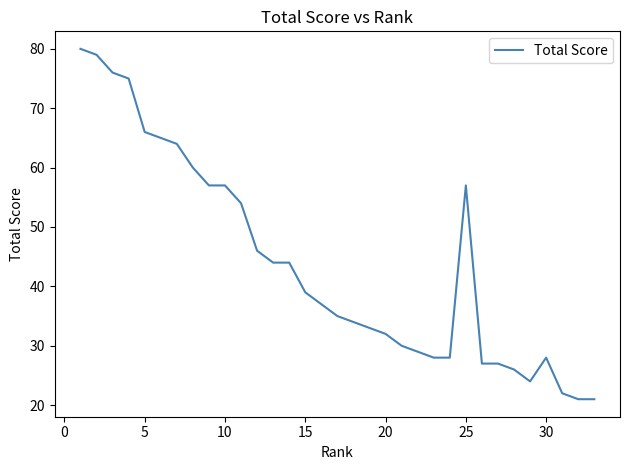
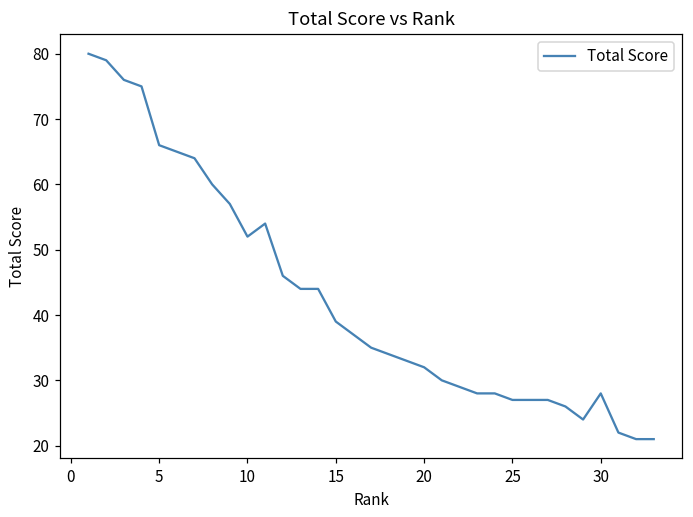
10: 57 -> 52
25: 57 -> 27
